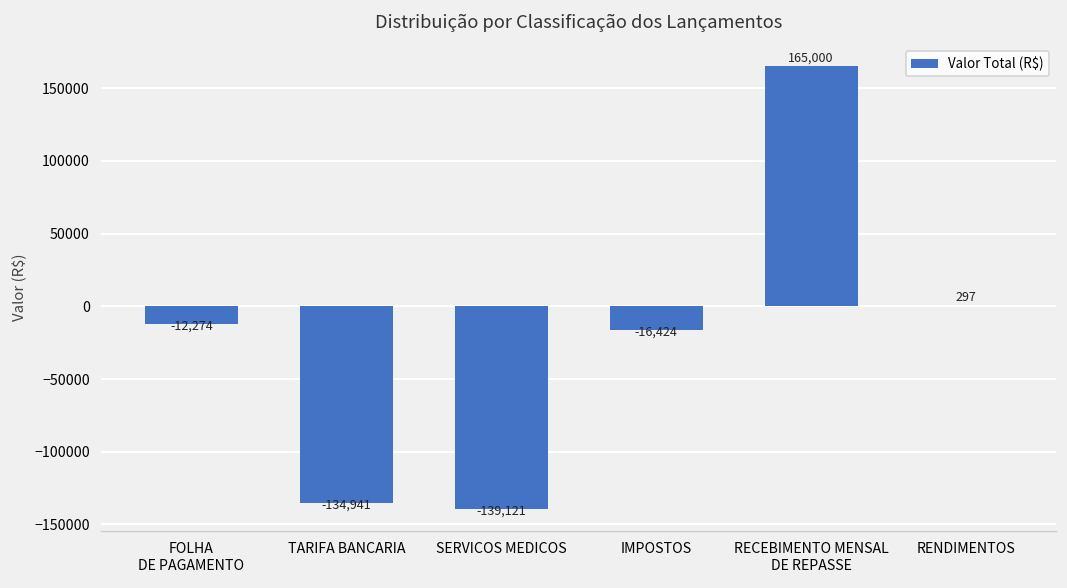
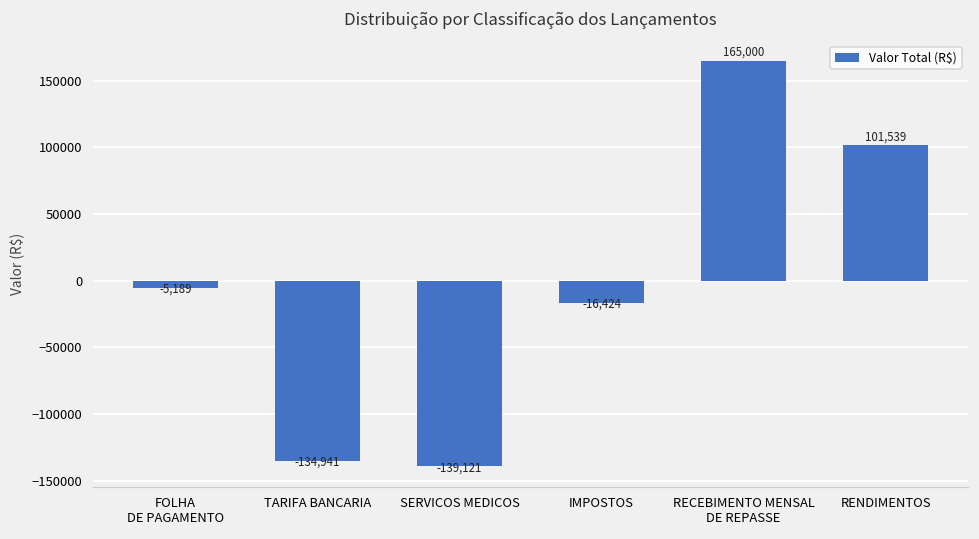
FOLHA DE PAGAMENTO: -12,274 -> -5,189
RENDIMENTOS: 297 -> 101,539
